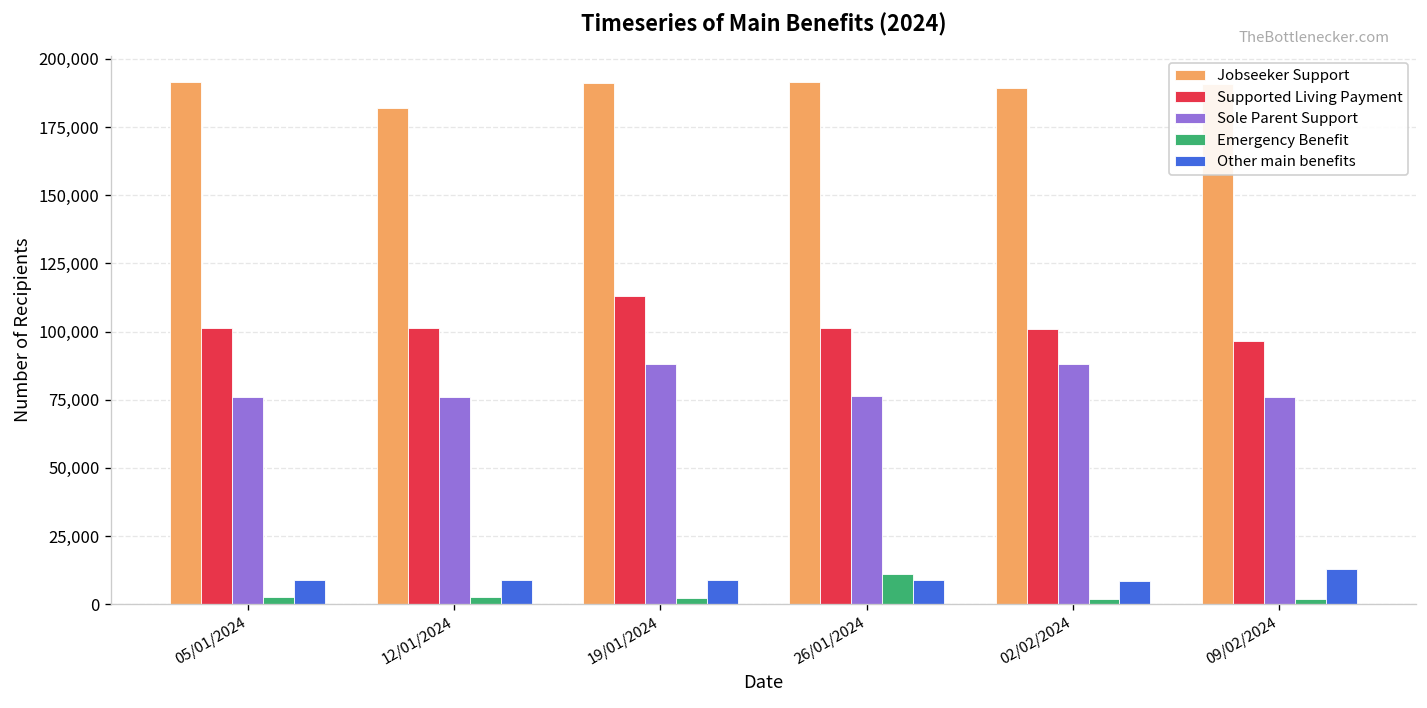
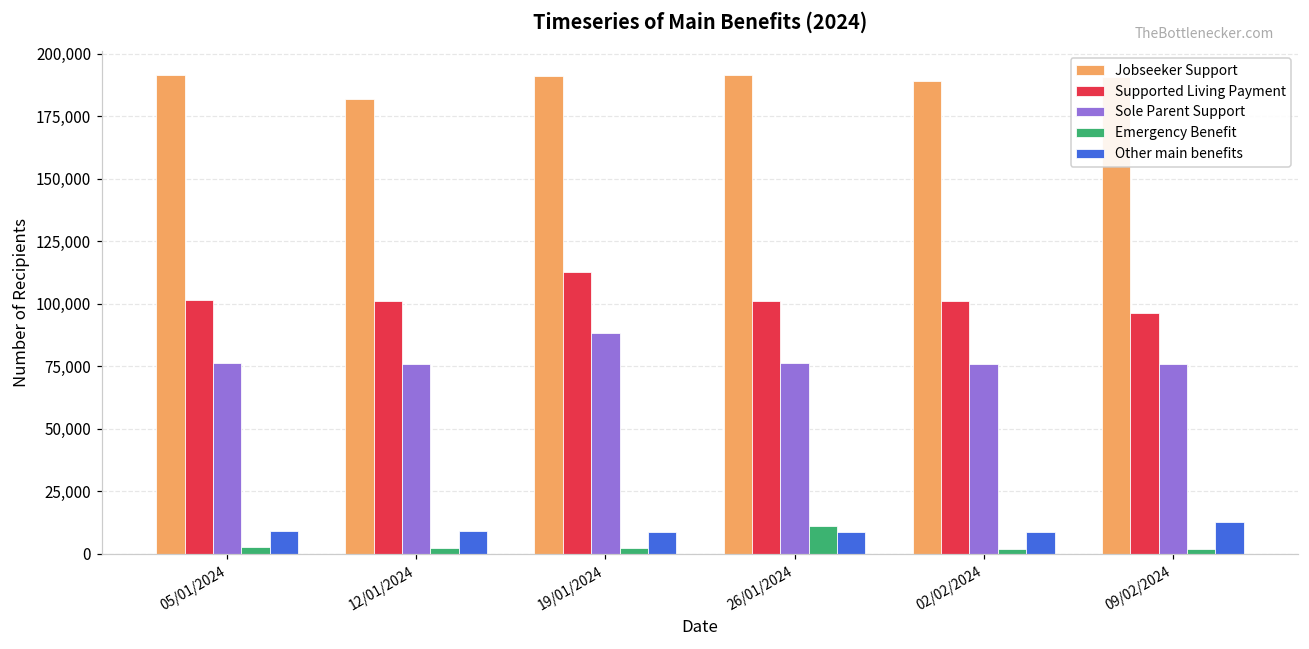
Sole Parent Support, 02/02/2024: 88,000 -> 76,000
